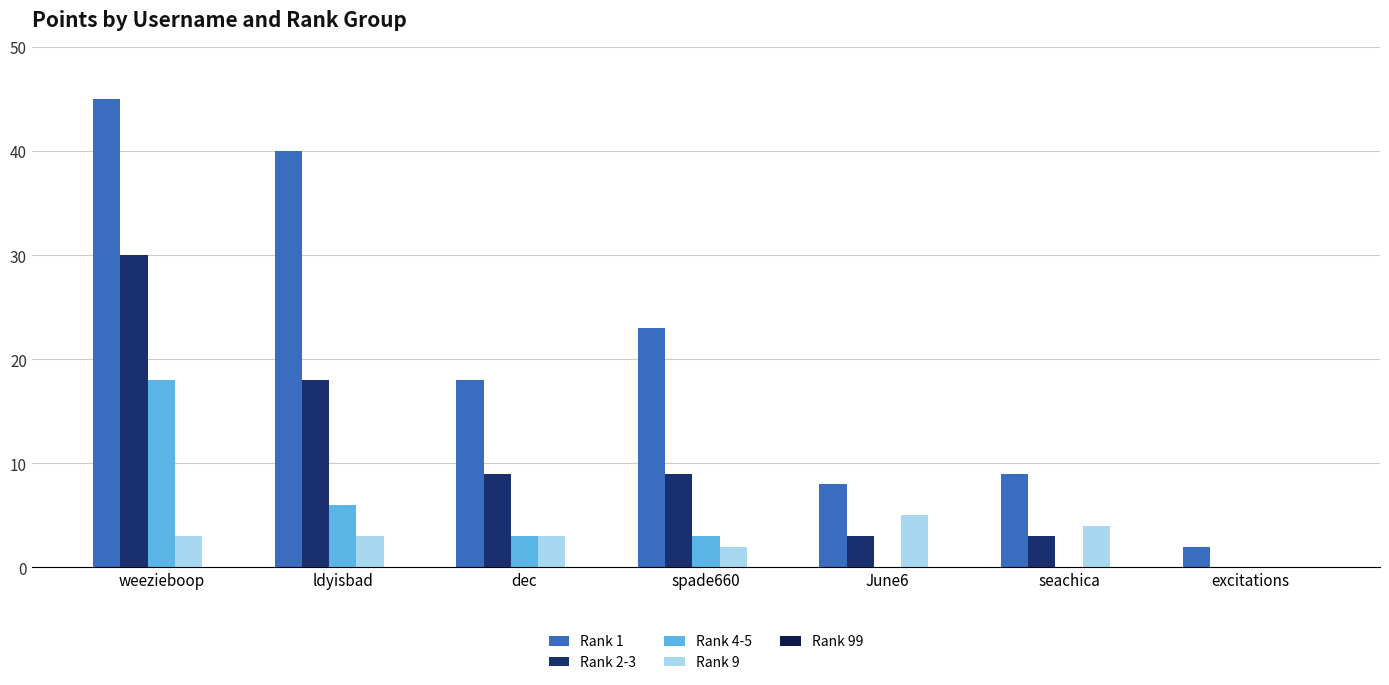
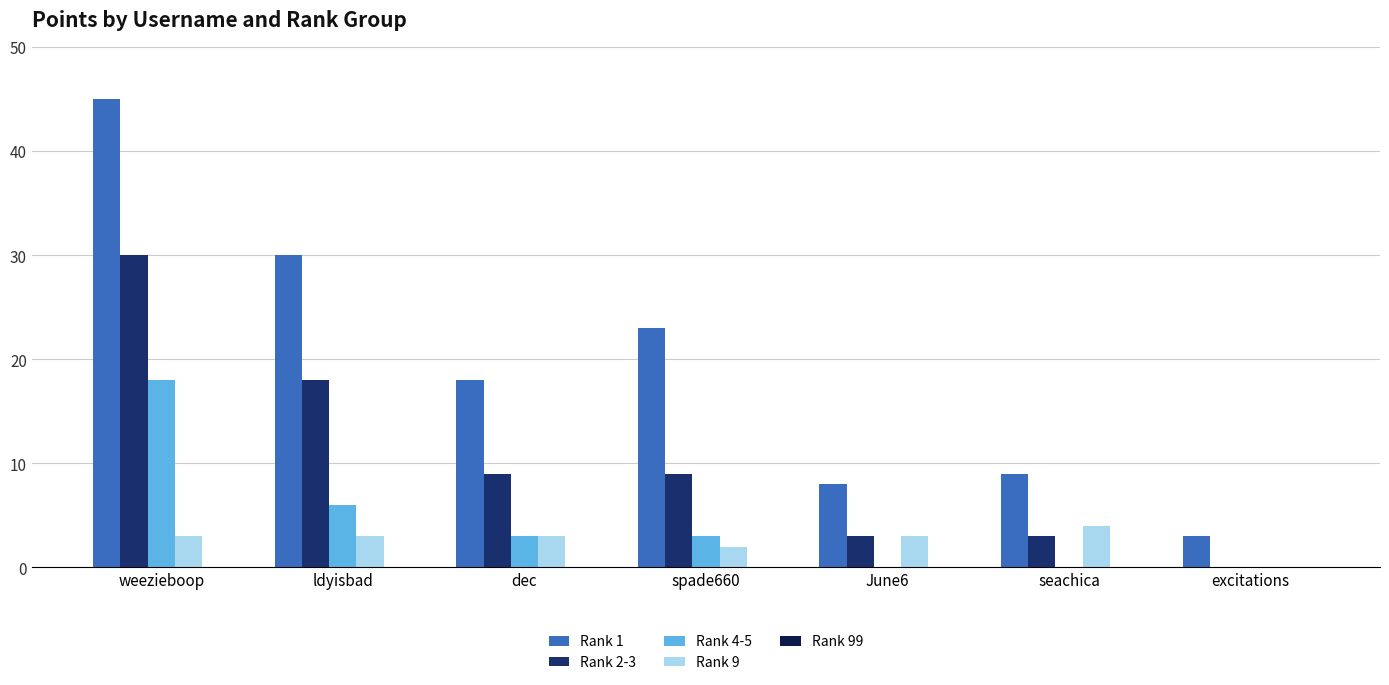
Rank 1, ldyisbad: 40 -> 30
Rank 9, June6: 5 -> 3
Rank 1, excitations: 2 -> 3
